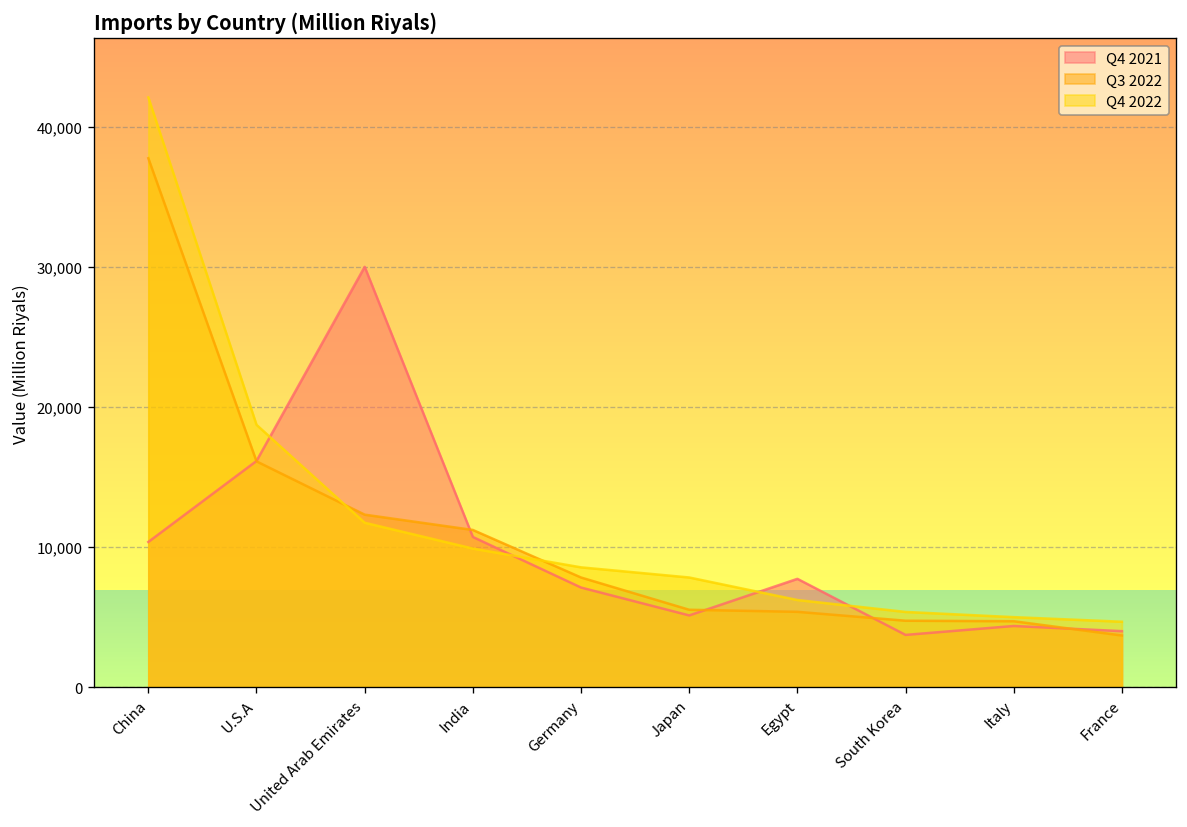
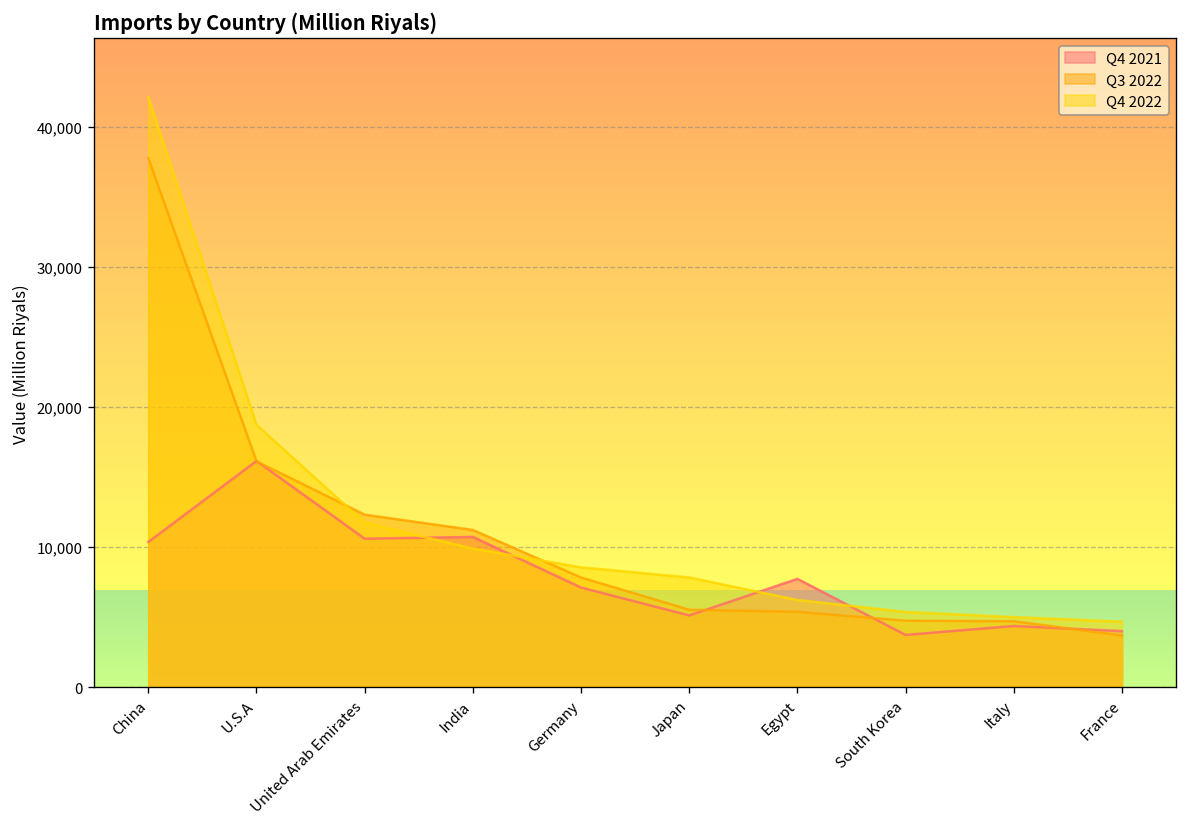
Q4 2021, United Arab Emirates: 30,000 -> 10,600
